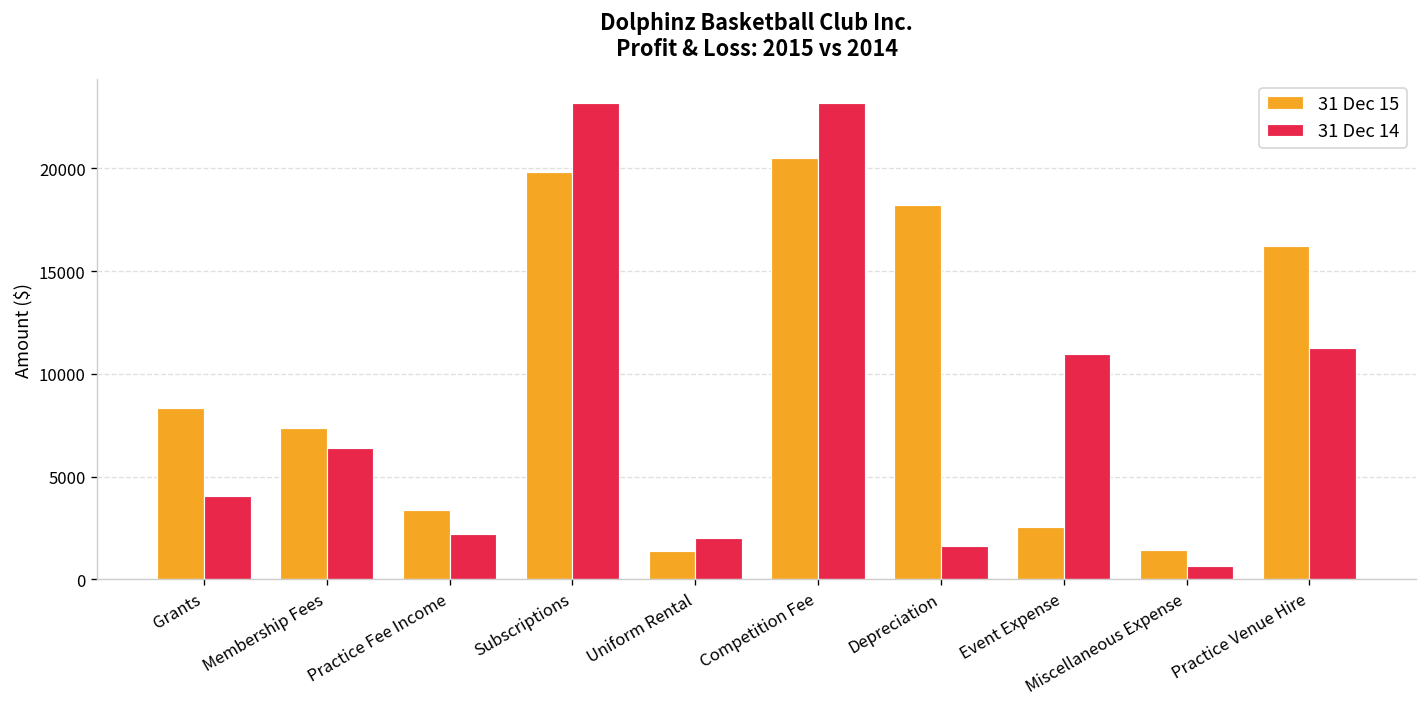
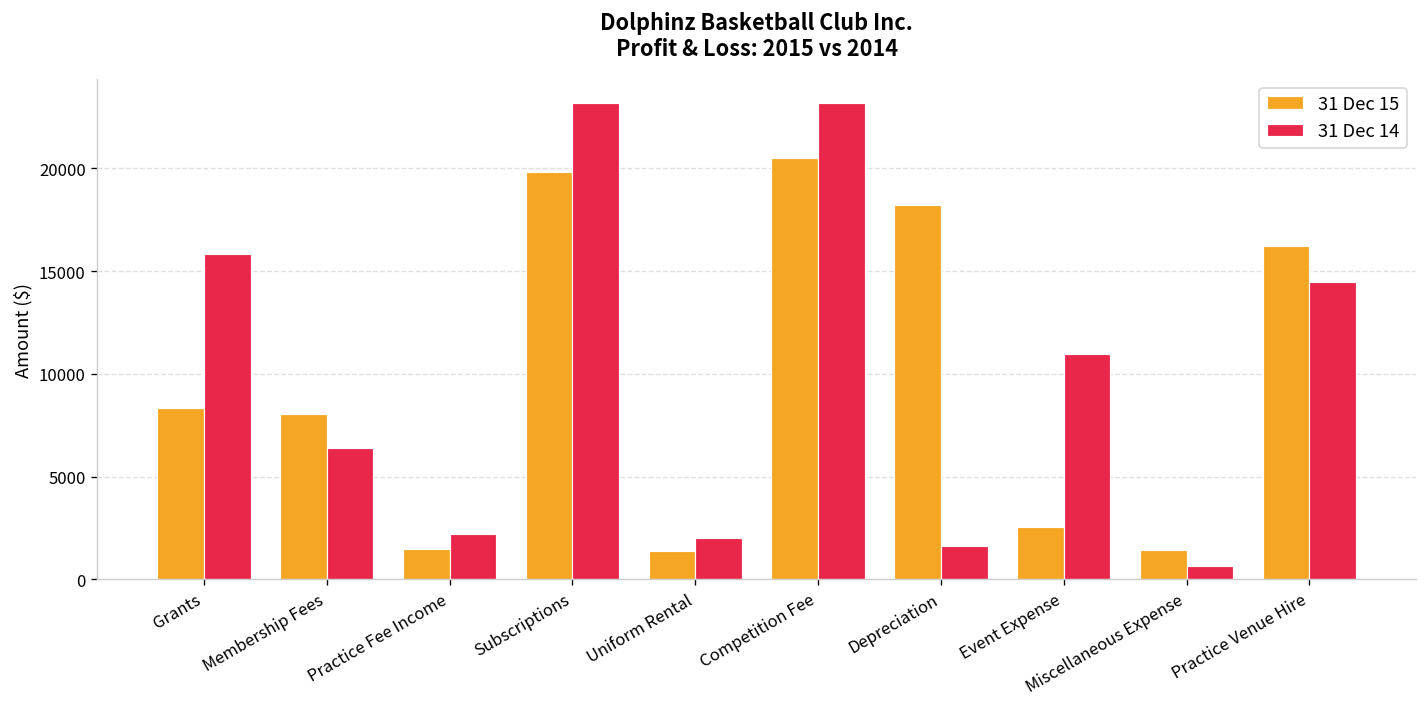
31 Dec 14, Grants: 4100 -> 15800
31 Dec 15, Membership Fees: 7400 -> 8000
31 Dec 15, Practice Fee Income: 3400 -> 1500
31 Dec 14, Practice Venue Hire: 11200 -> 14500
